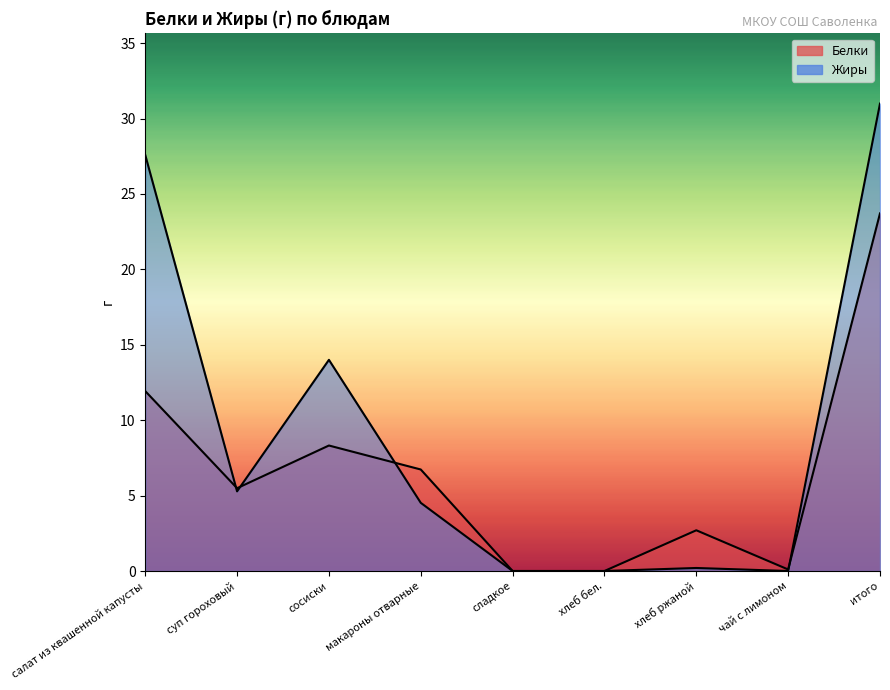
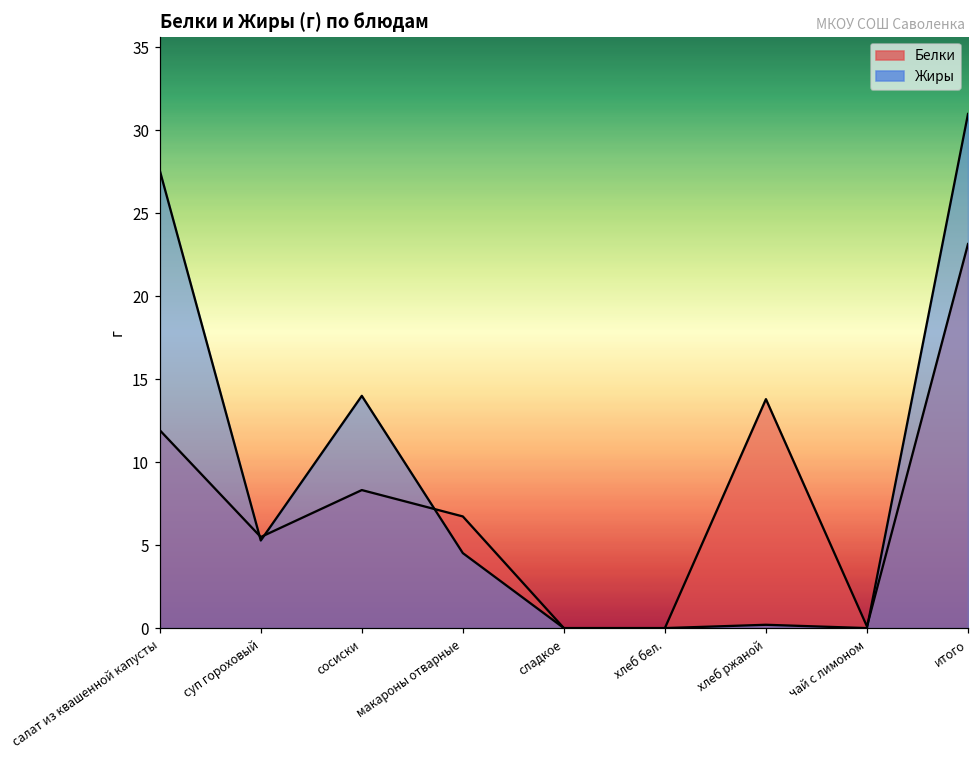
Белки, хлеб ржаной: 2.7 -> 13.8
Белки, итого: 23.7 -> 23.2
